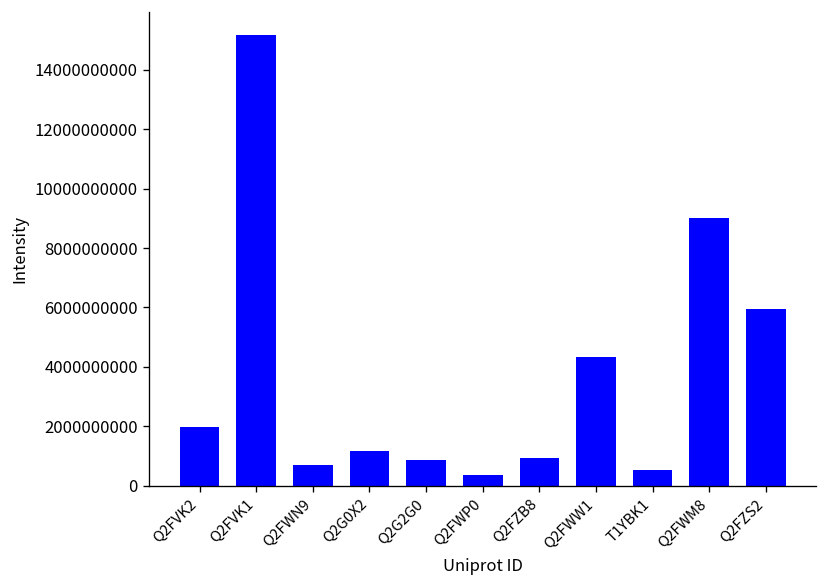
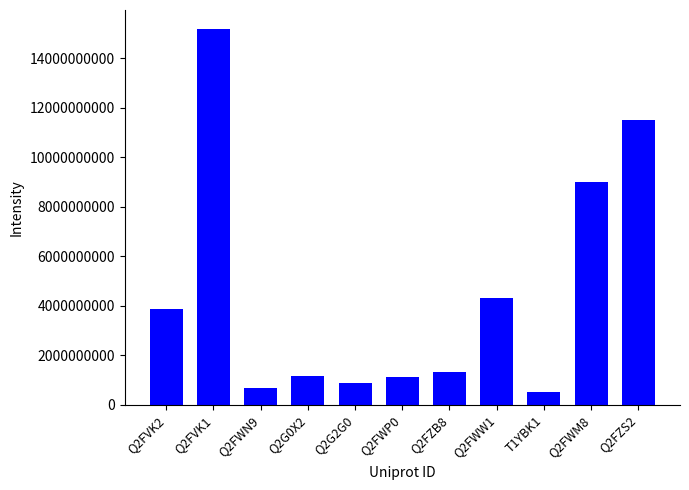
Q2FVK2: 2000000000 -> 3900000000
Q2FWP0: 400000000 -> 1100000000
Q2FZB8: 900000000 -> 1300000000
Q2FZS2: 5900000000 -> 11500000000
